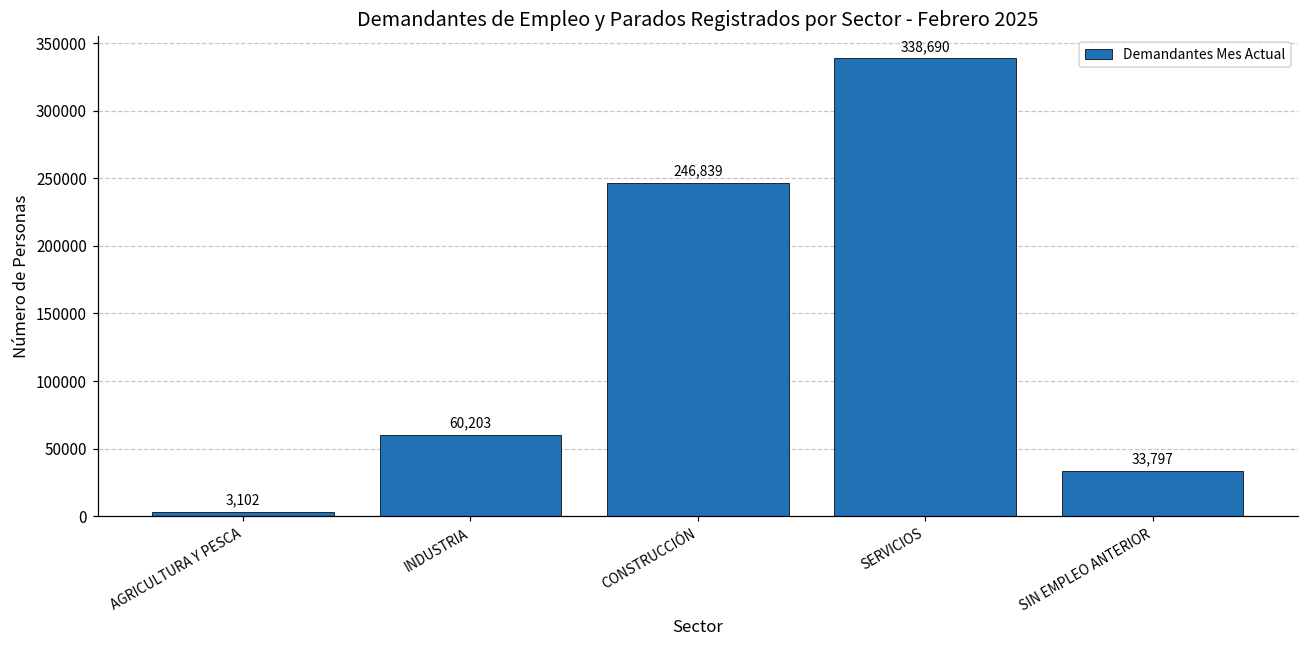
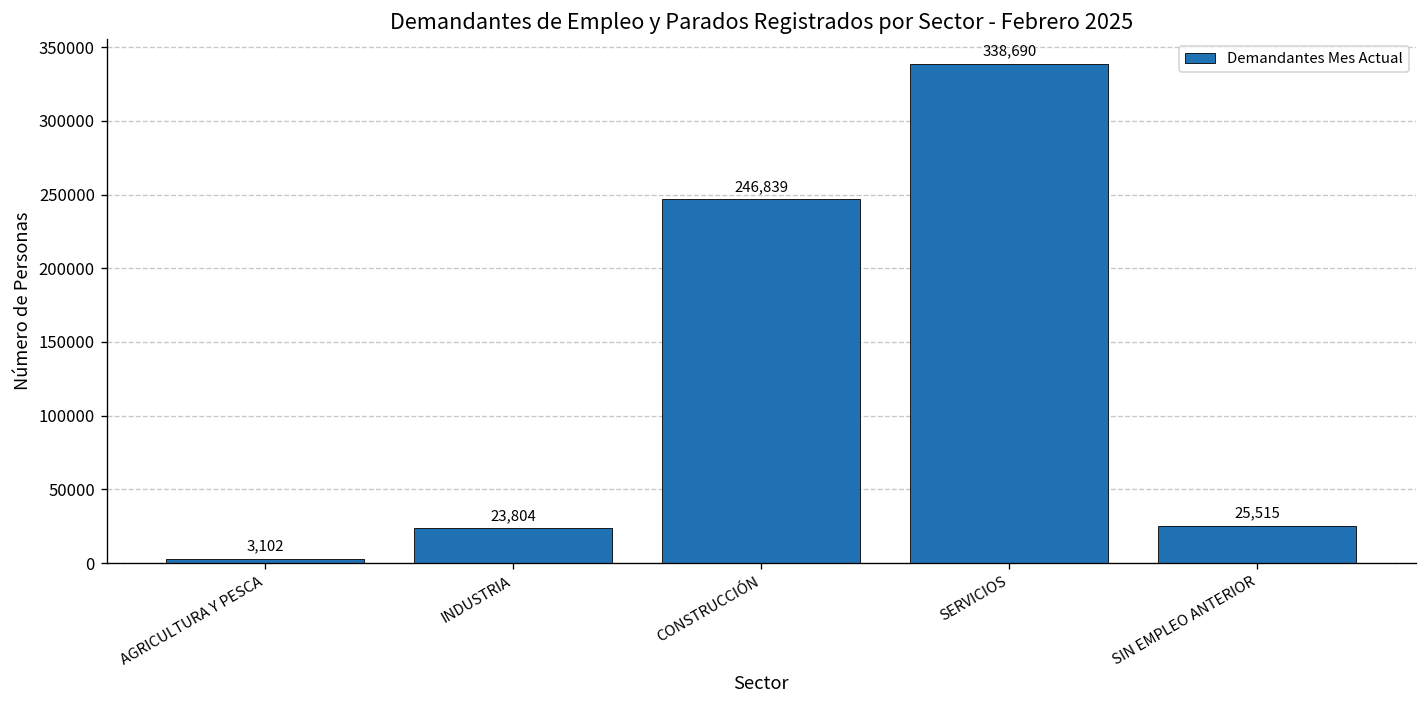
INDUSTRIA: 60,203 -> 23,804
SIN EMPLEO ANTERIOR: 33,797 -> 25,515
